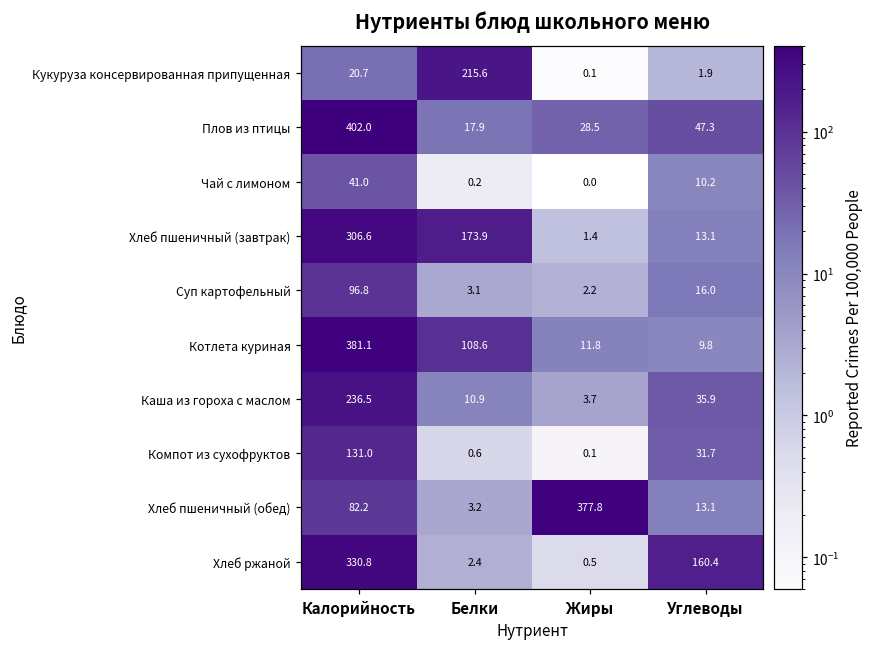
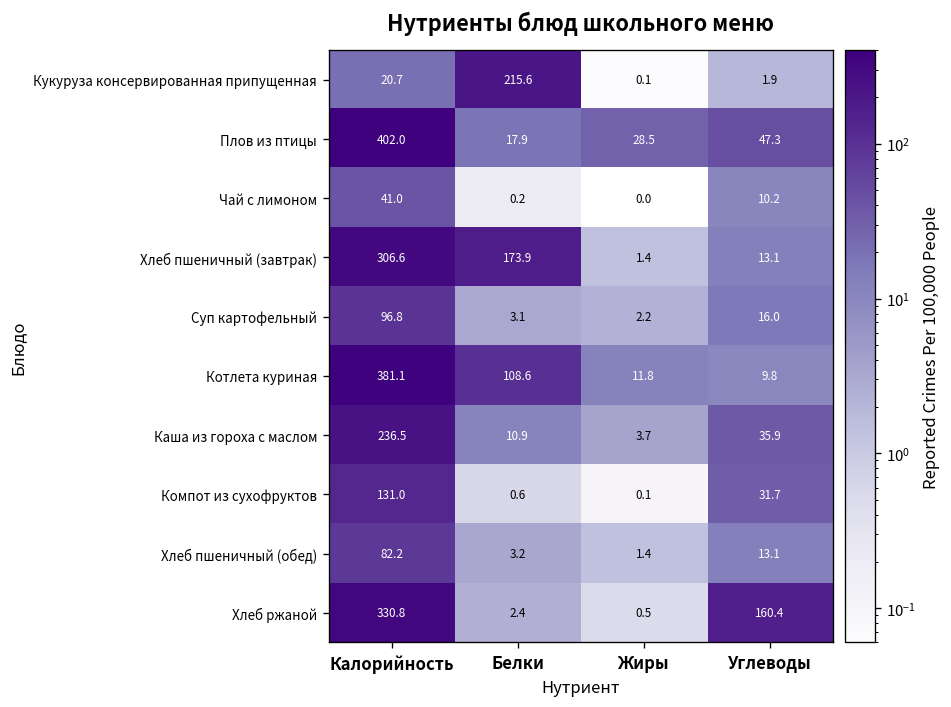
Хлеб пшеничный (обед), Жиры: 377.8 -> 1.4
